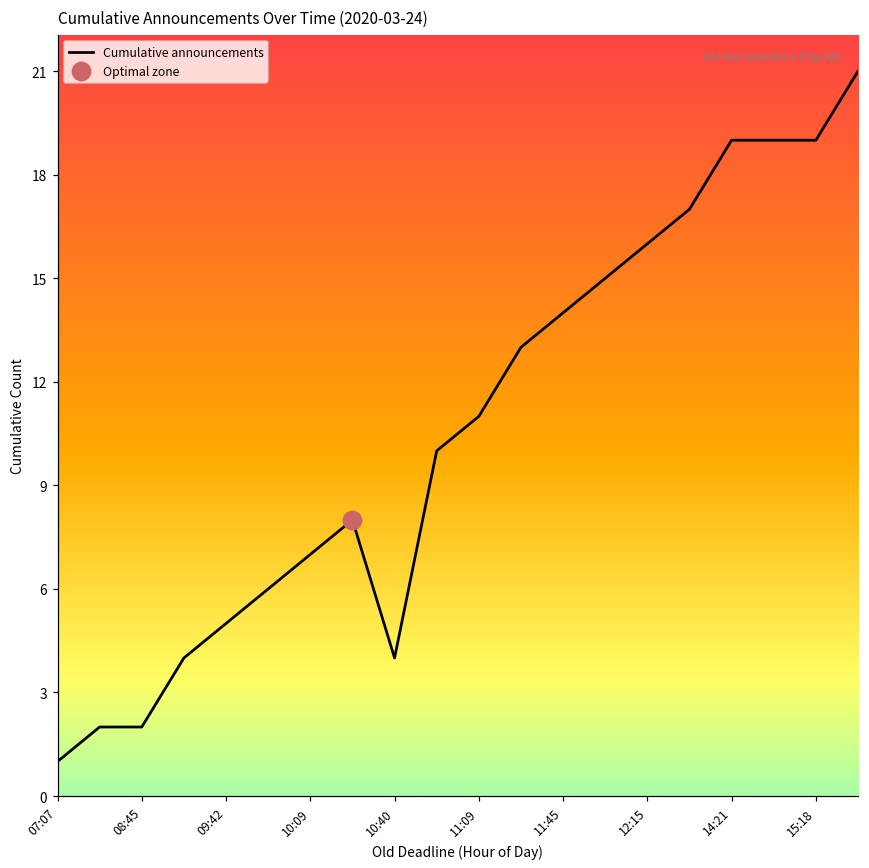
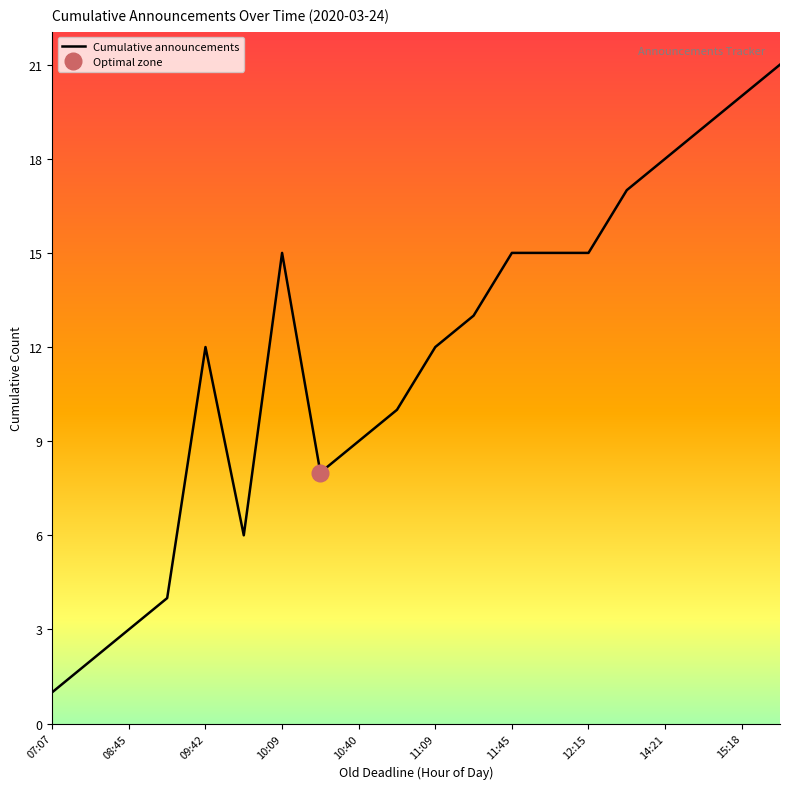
Cumulative announcements, 08:45: 2 -> 3
Cumulative announcements, 09:42: 5 -> 12
Cumulative announcements, 10:09: 7 -> 15
Cumulative announcements, 10:40: 4 -> 9
Cumulative announcements, 11:09: 11 -> 12
Cumulative announcements, 11:45: 14 -> 15
Cumulative announcements, 12:15: 16 -> 15
Cumulative announcements, 14:21: 19 -> 18
Cumulative announcements, 15:18: 19 -> 20
